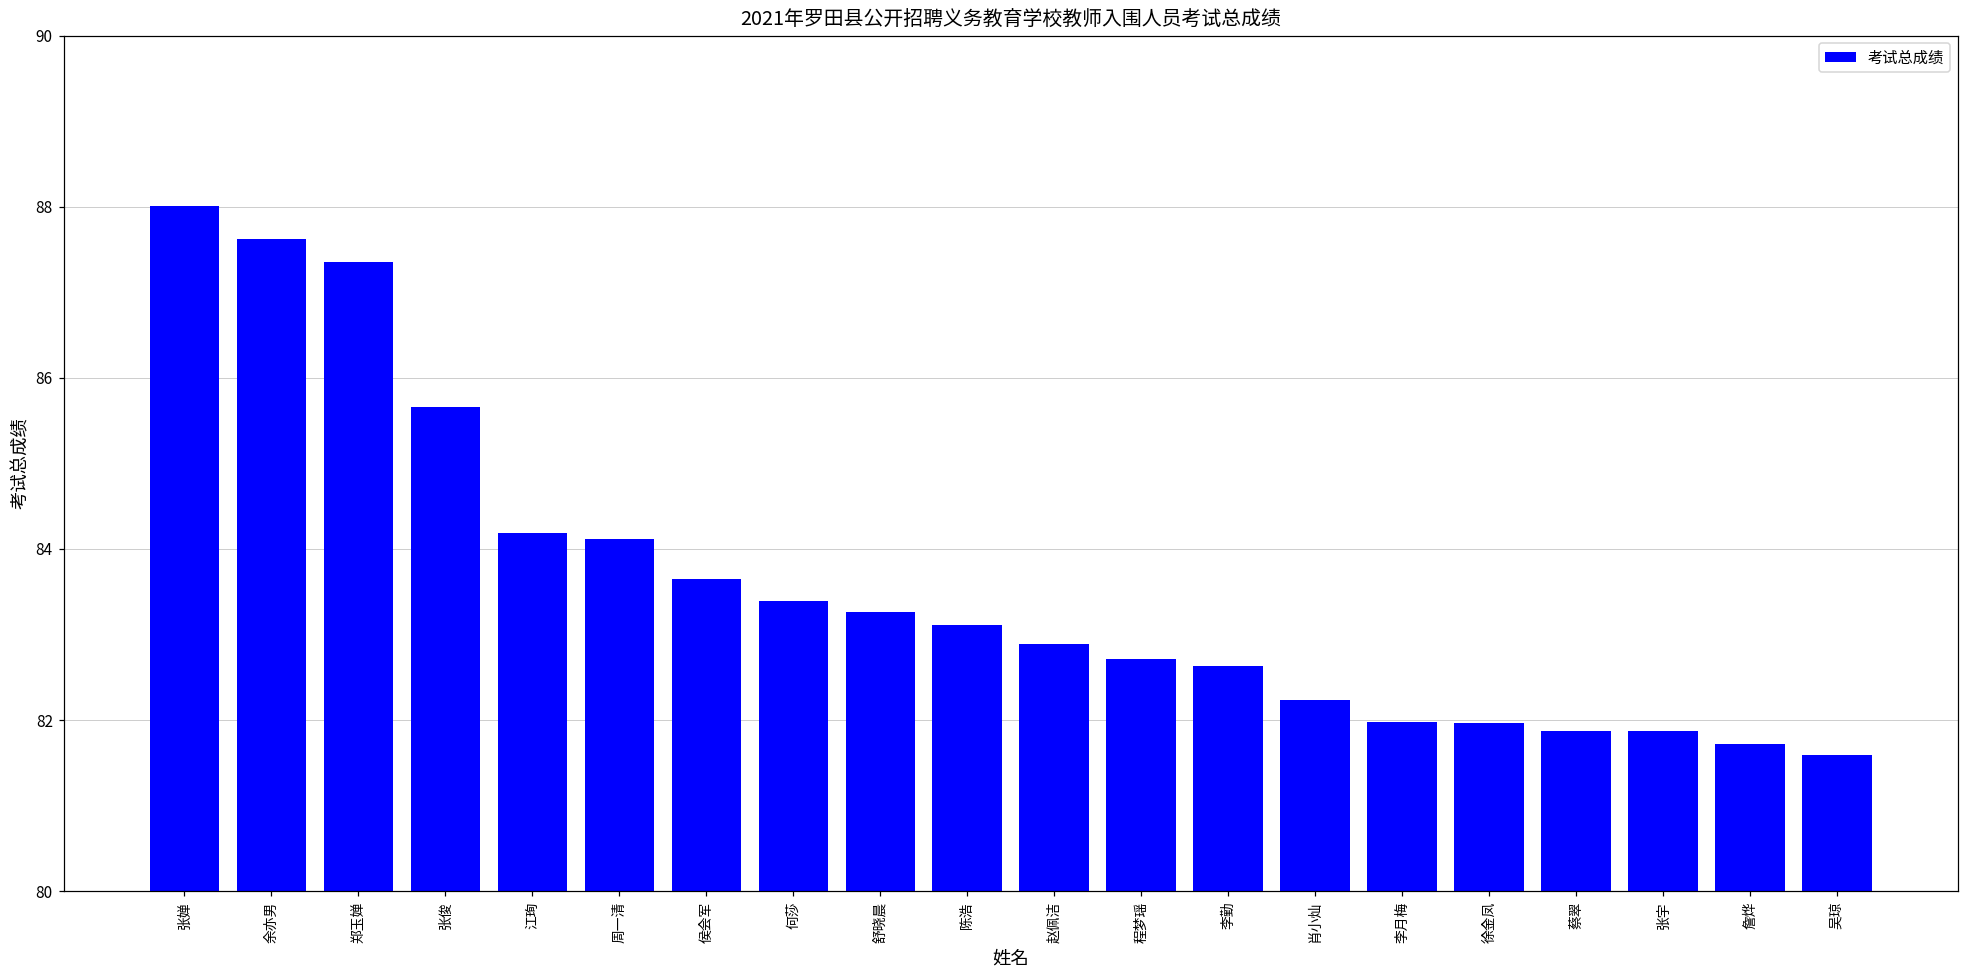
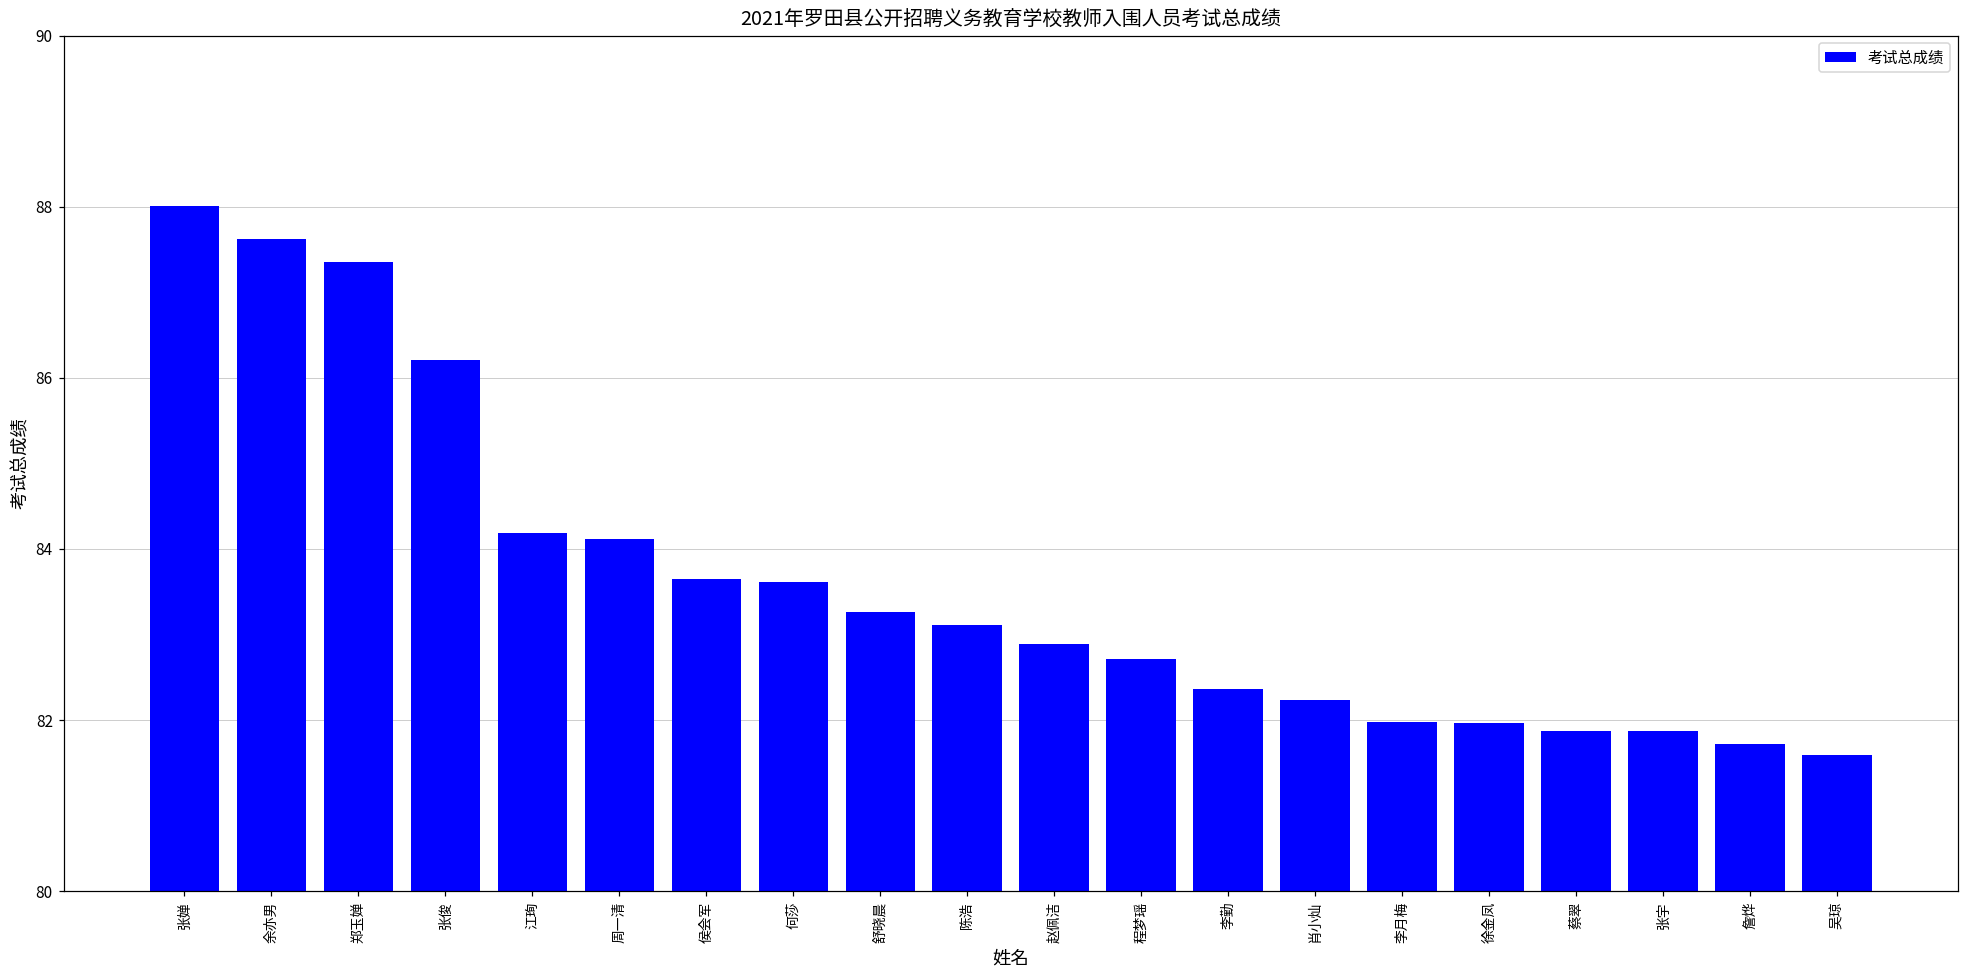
张俊: 85.7 -> 86.2
何莎: 83.4 -> 83.6
李勤: 82.6 -> 82.4
